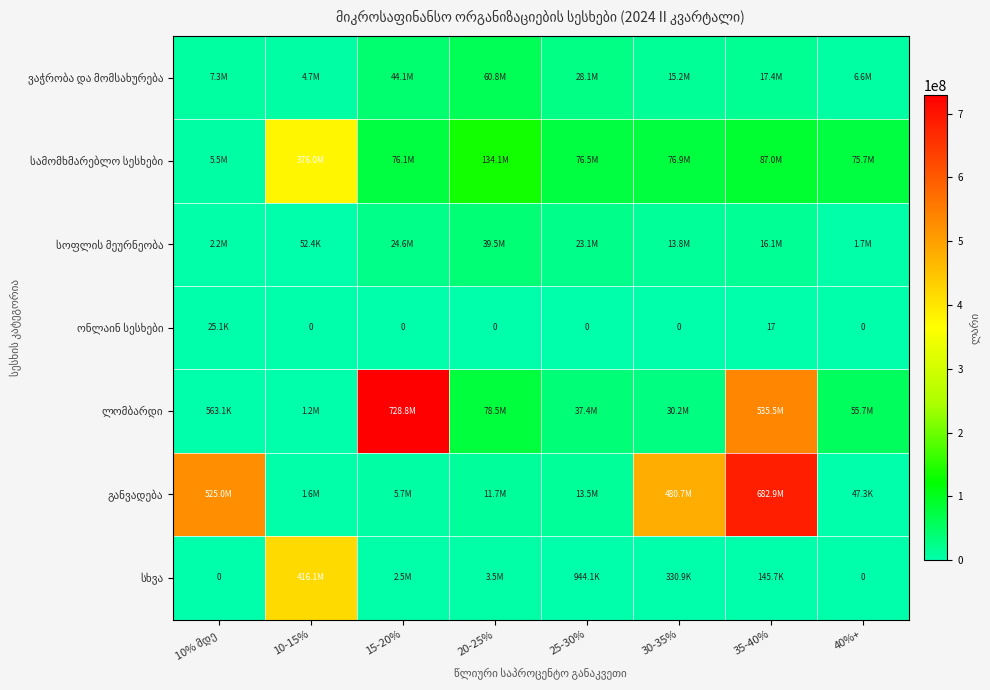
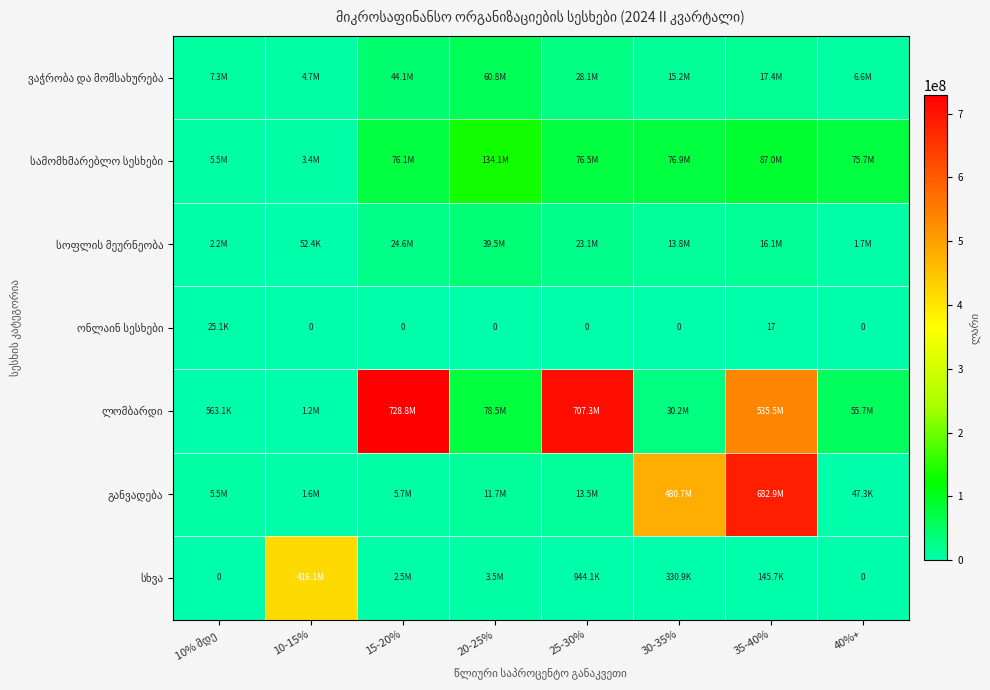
სამომხმარებლო სესხები, 10-15%: 376.0M -> 3.4M
ლომბარდი, 25-30%: 37.4M -> 707.3M
განვადება, 10% მდე: 525.0M -> 5.5M
